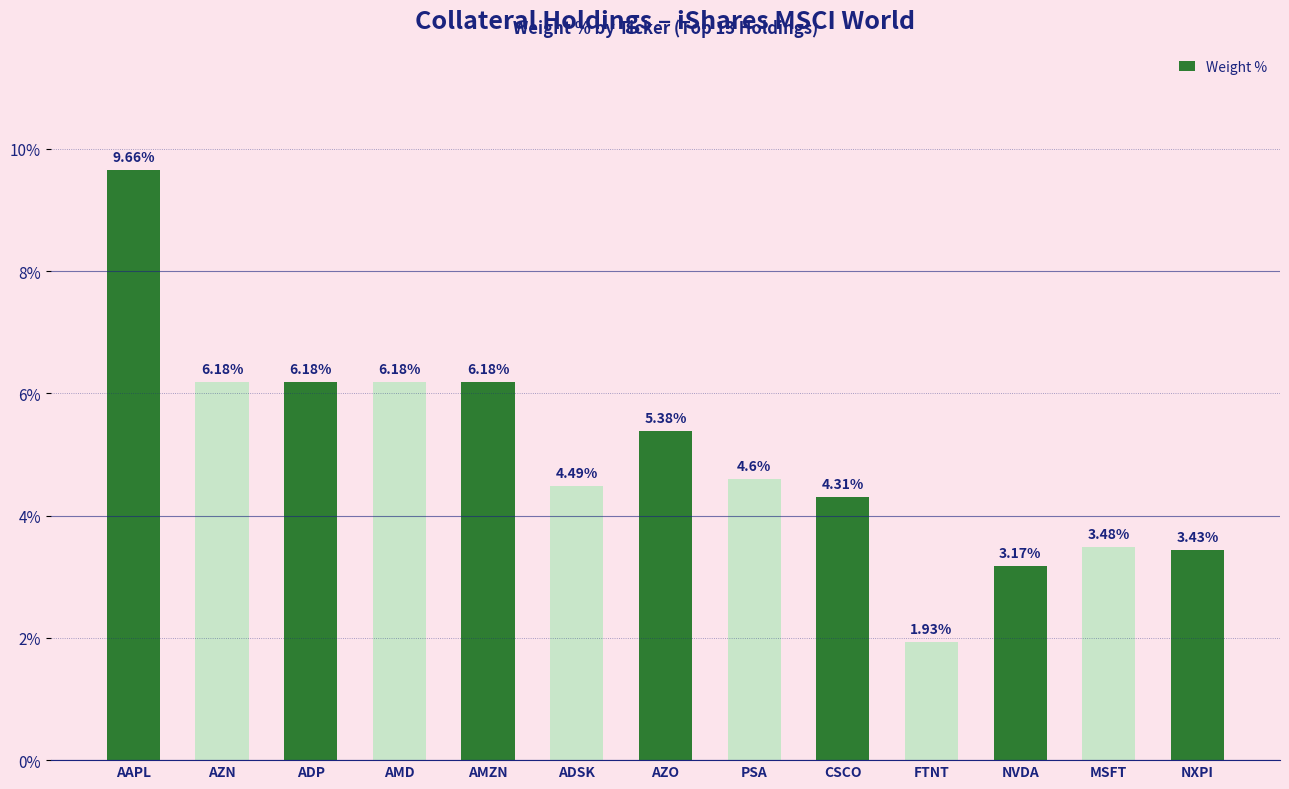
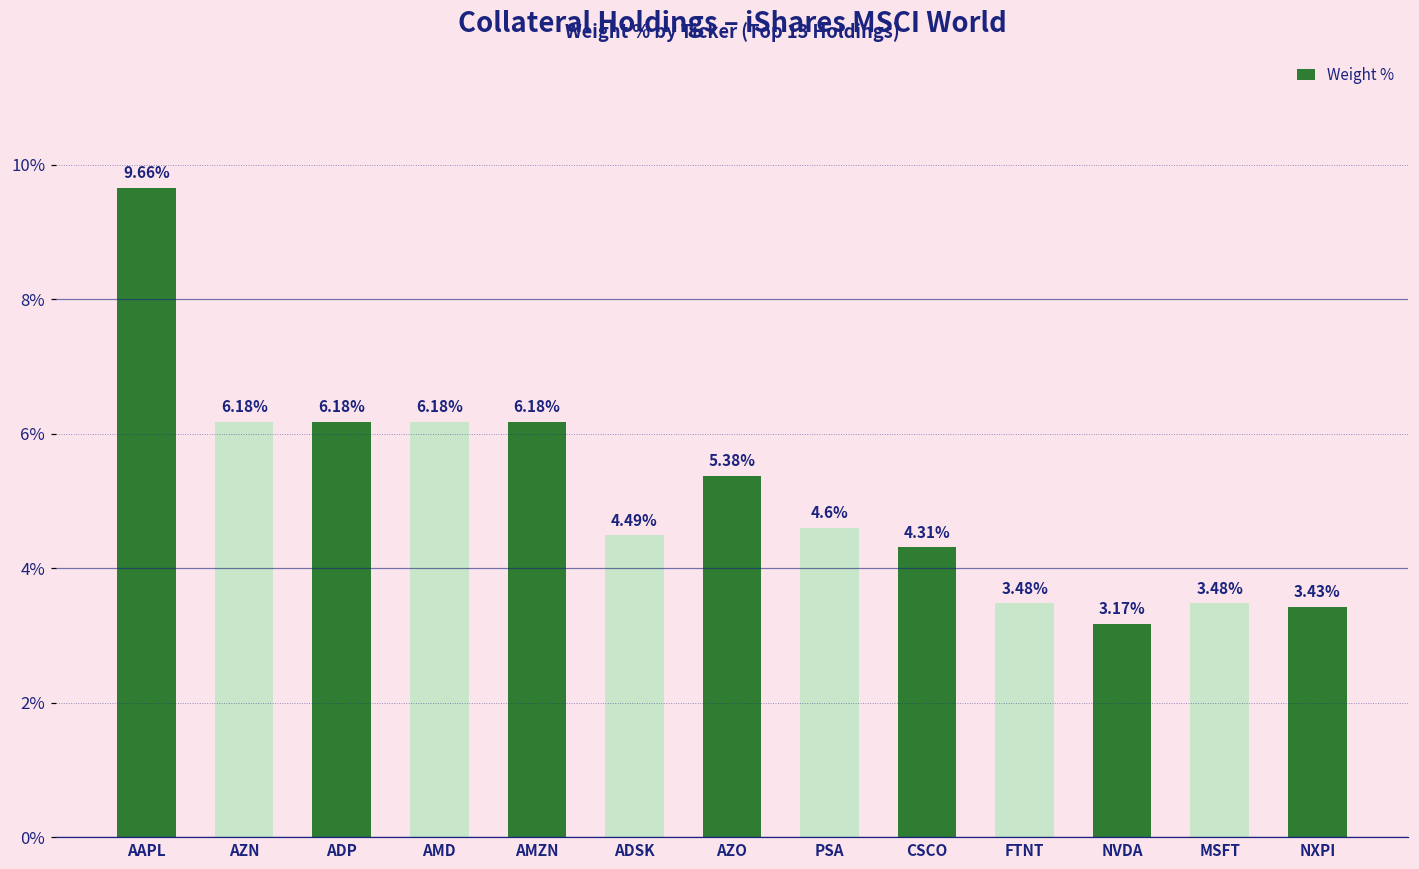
FTNT: 1.93% -> 3.48%
